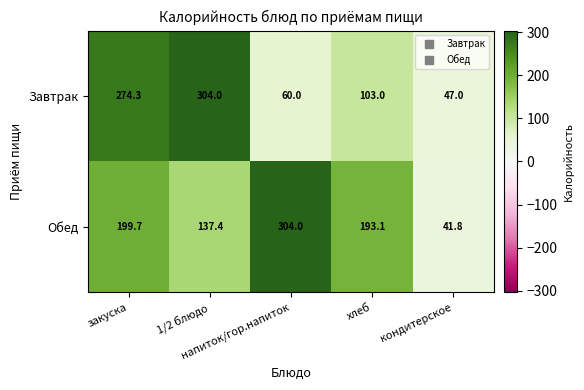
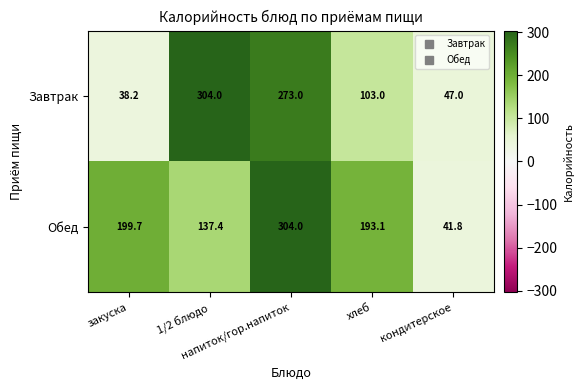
Завтрак, закуска: 274.3 -> 38.2
Завтрак, напиток/гор.напиток: 60.0 -> 273.0
